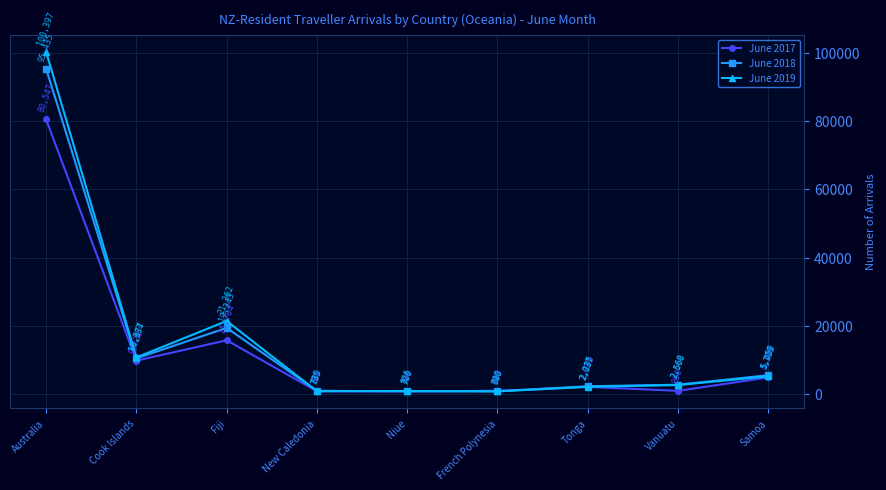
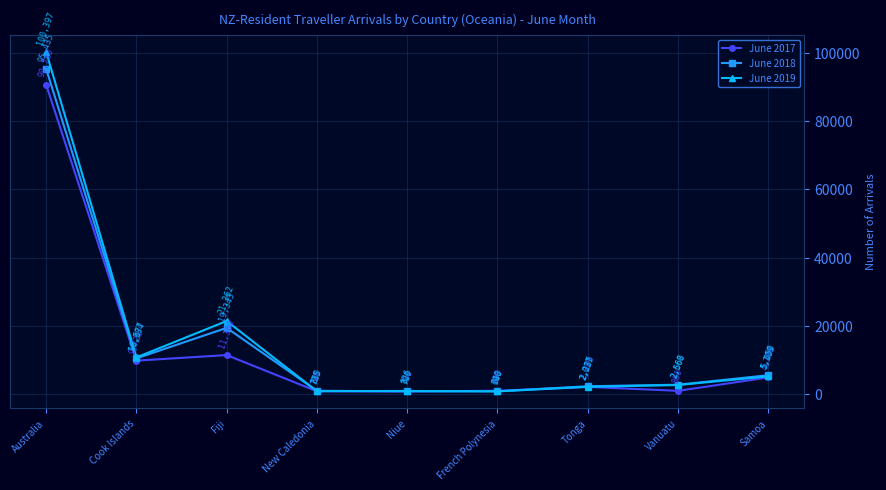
June 2017, Australia: 80,547 -> 90,780
June 2017, Fiji: 15,704 -> 11,360
